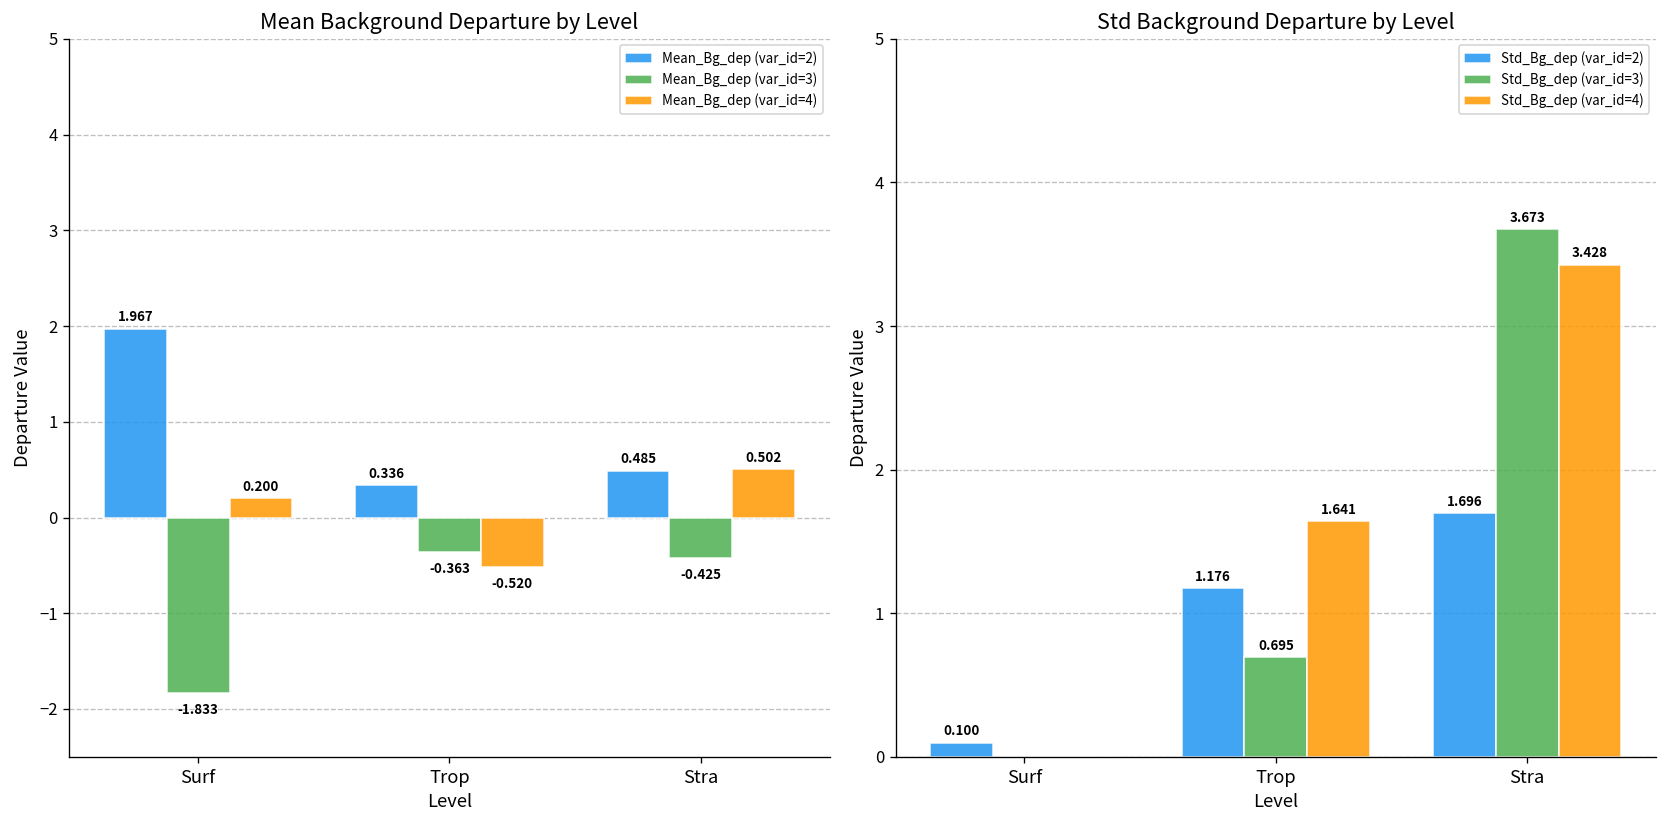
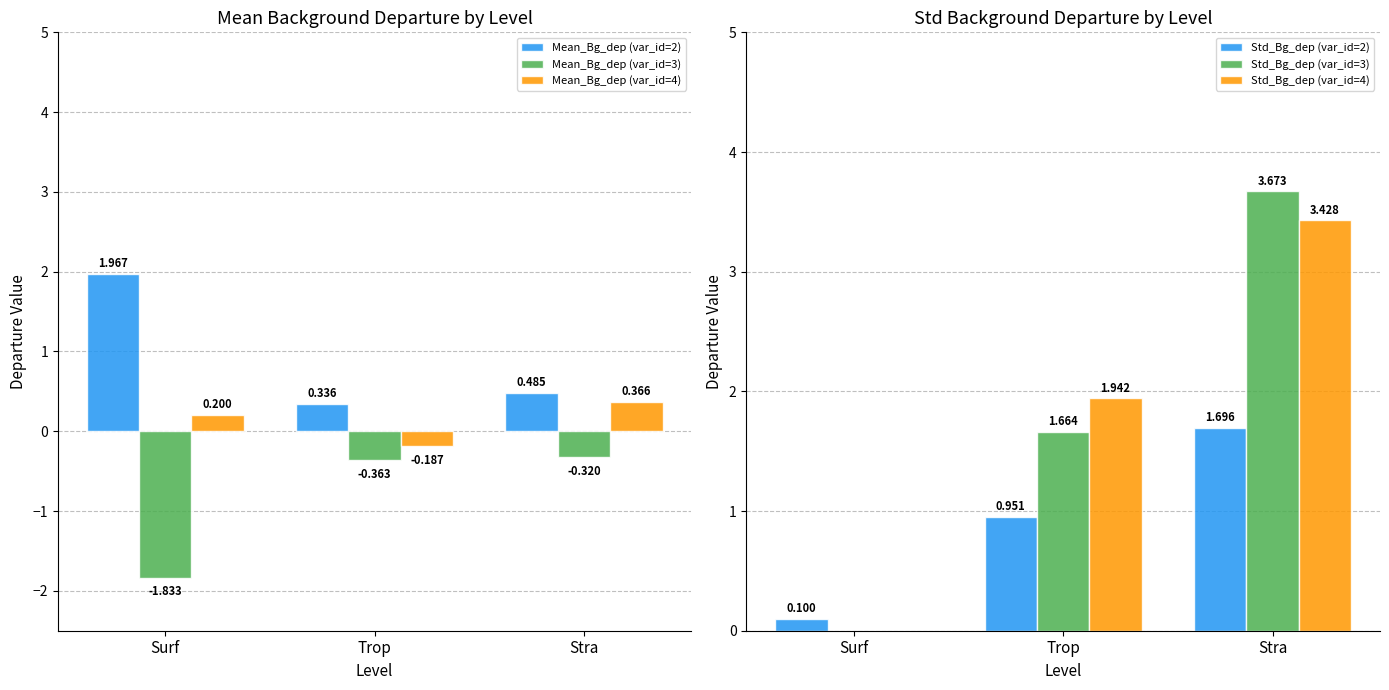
Mean Background Departure by Level, Mean_Bg_dep (var_id=4), Trop: -0.520 -> -0.187
Mean Background Departure by Level, Mean_Bg_dep (var_id=3), Stra: -0.425 -> -0.320
Mean Background Departure by Level, Mean_Bg_dep (var_id=4), Stra: 0.502 -> 0.366
Std Background Departure by Level, Std_Bg_dep (var_id=2), Trop: 1.176 -> 0.951
Std Background Departure by Level, Std_Bg_dep (var_id=3), Trop: 0.695 -> 1.664
Std Background Departure by Level, Std_Bg_dep (var_id=4), Trop: 1.641 -> 1.942
